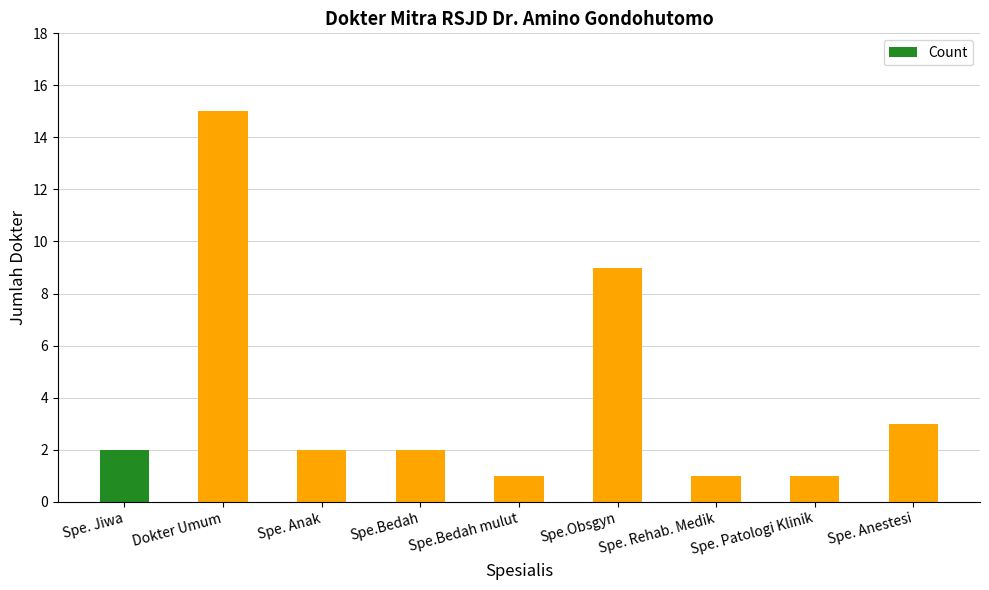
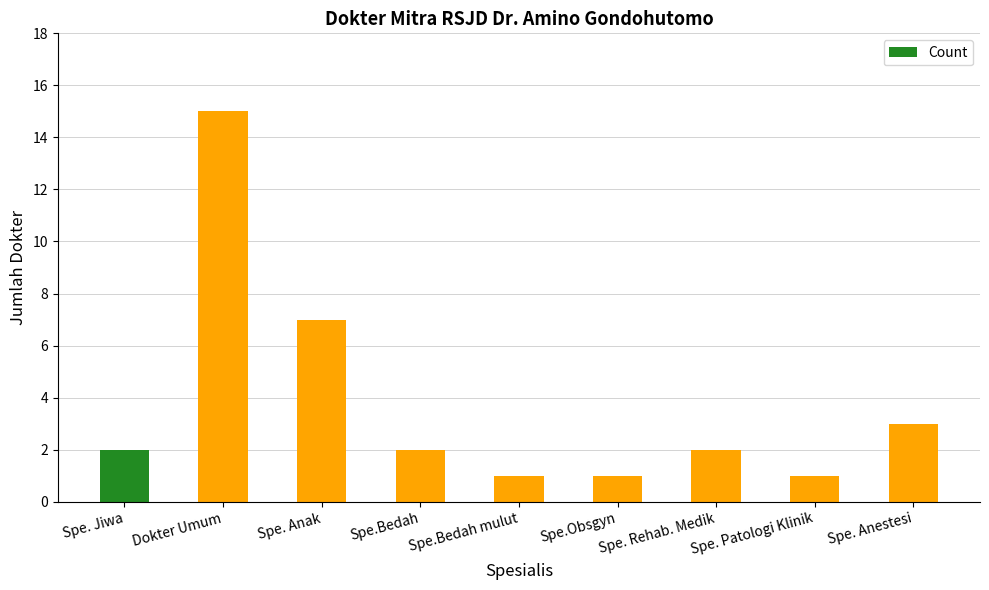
Spe. Anak: 2 -> 7
Spe.Obsgyn: 9 -> 1
Spe. Rehab. Medik: 1 -> 2
